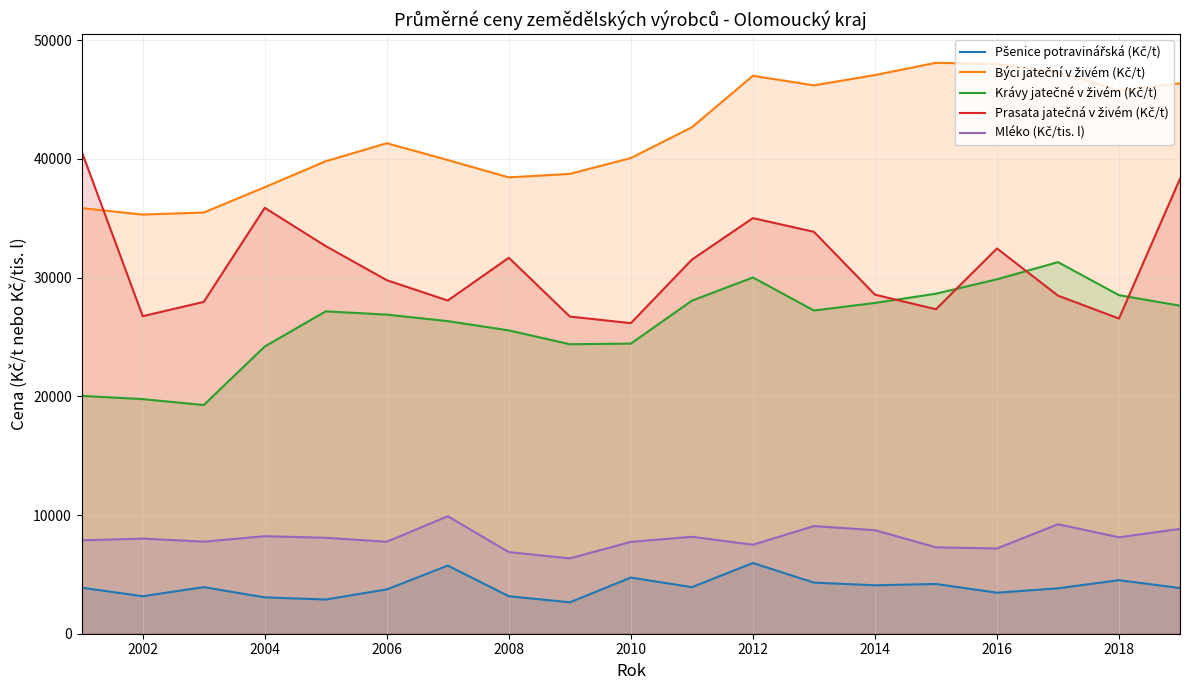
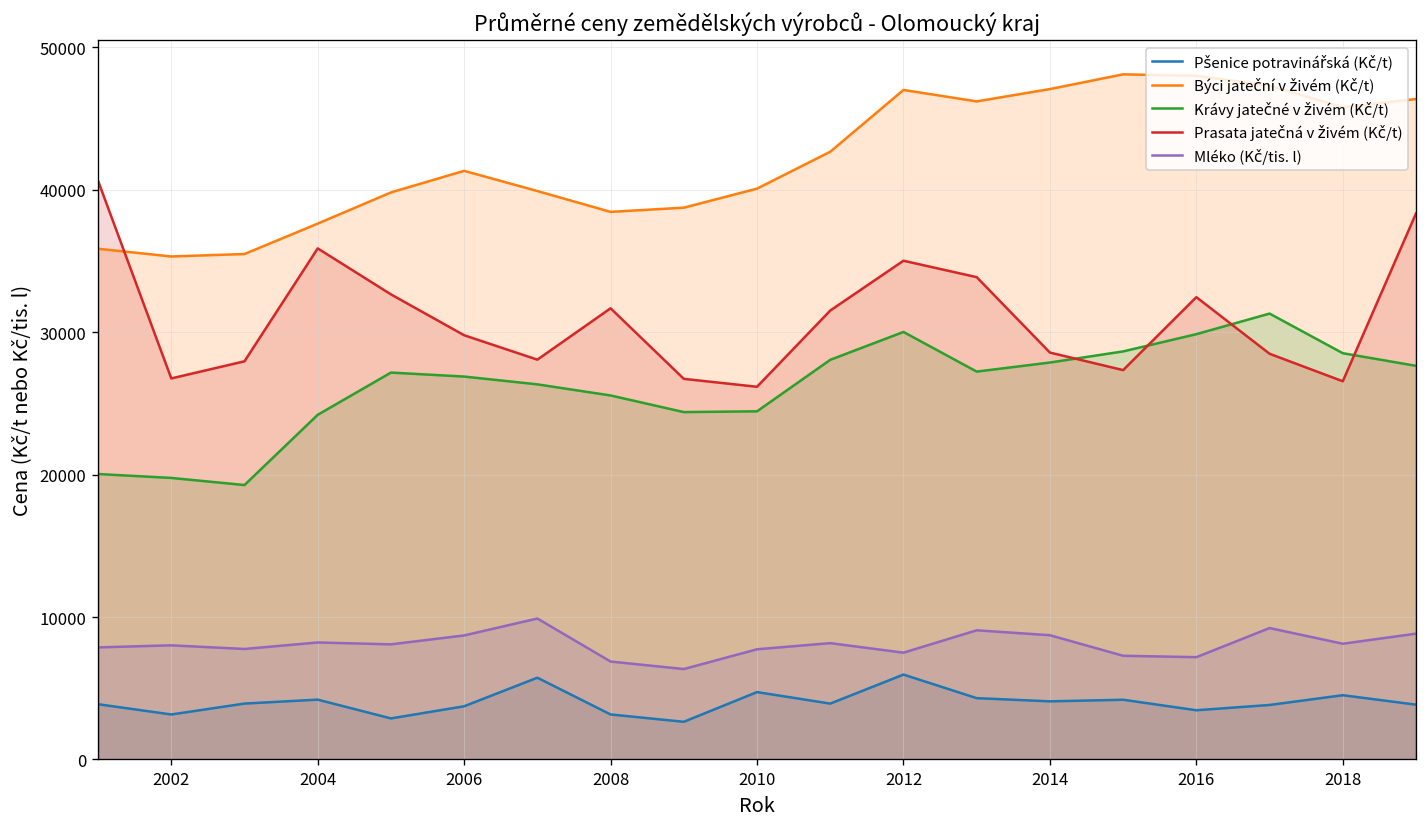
Pšenice potravinářská (Kč/t), 2004: 3100 -> 4200
Mléko (Kč/tis. l), 2006: 7800 -> 8700
